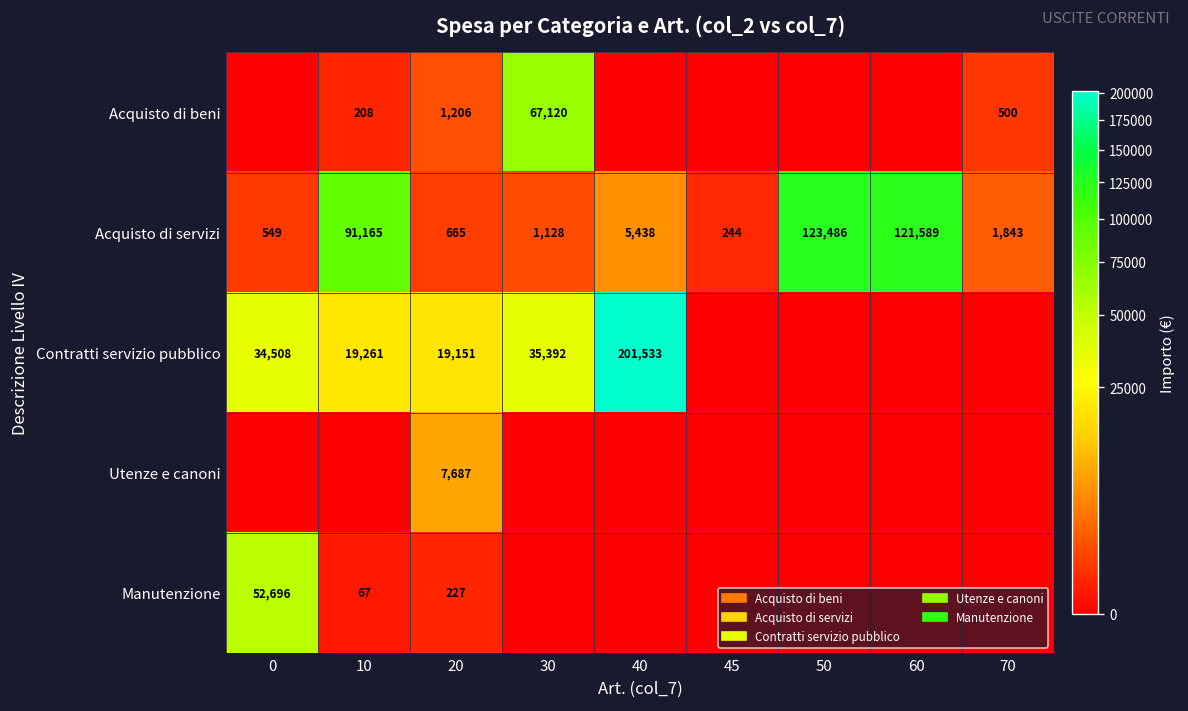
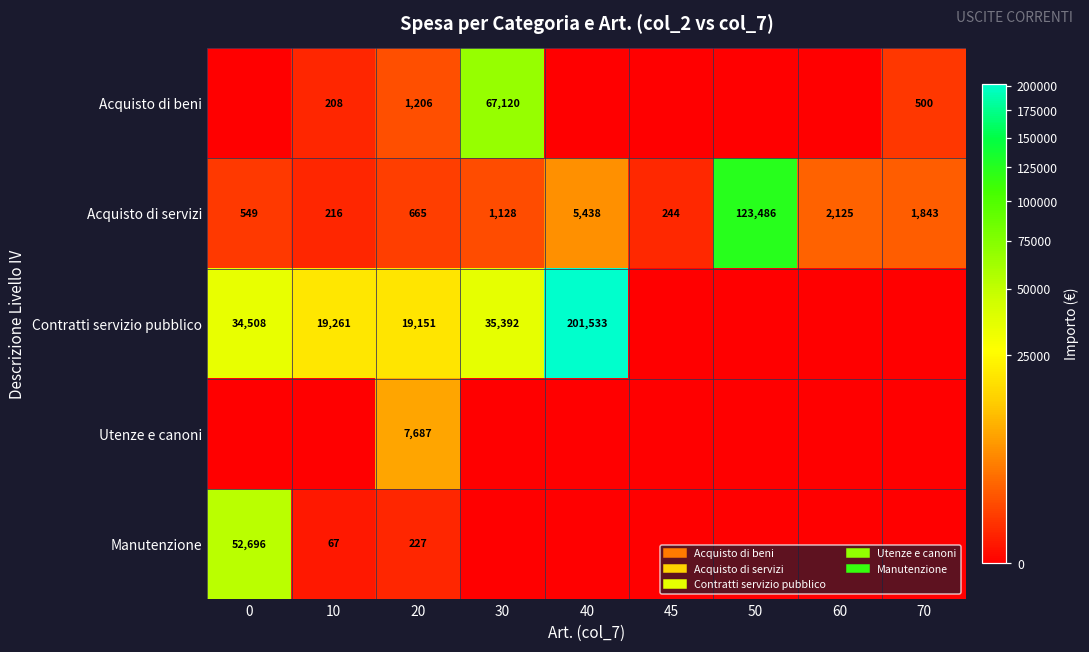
Acquisto di servizi, 10: 91,165 -> 216
Acquisto di servizi, 60: 121,589 -> 2,125
